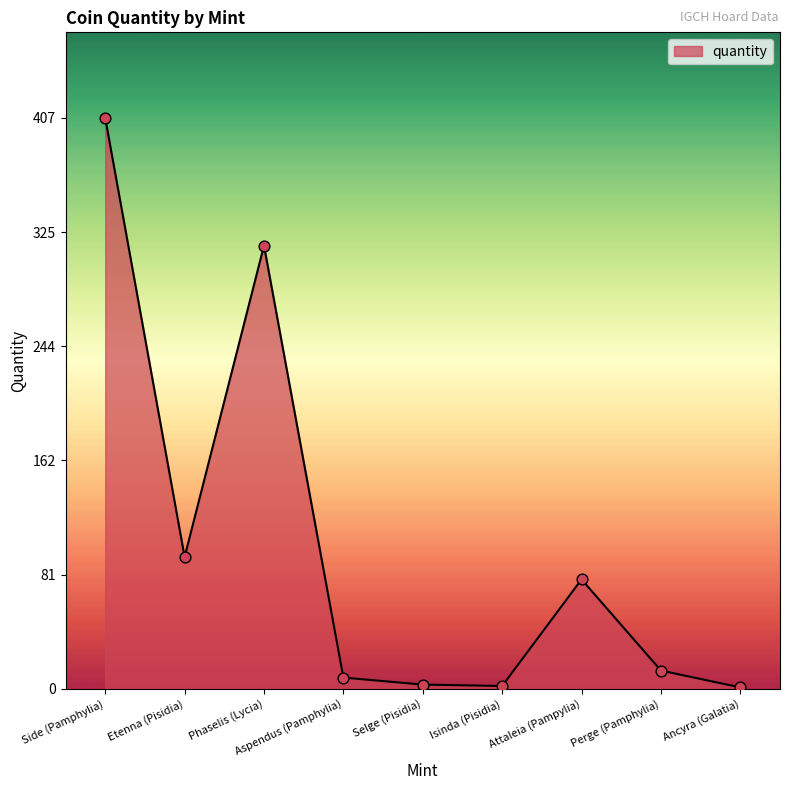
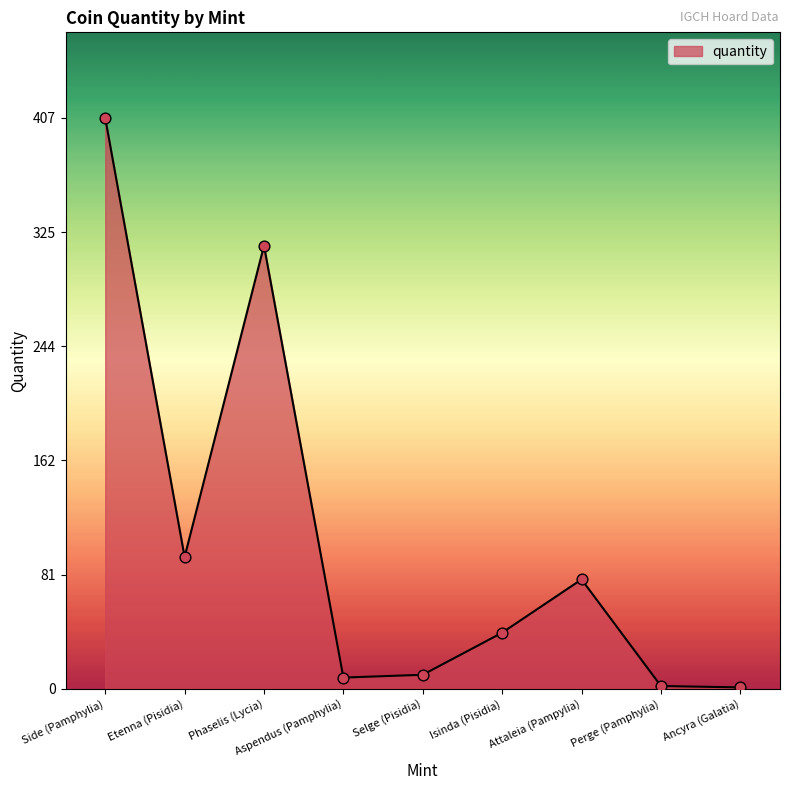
Selge (Pisidia): 3 -> 10
Isinda (Pisidia): 2 -> 40
Perge (Pamphylia): 13 -> 2
